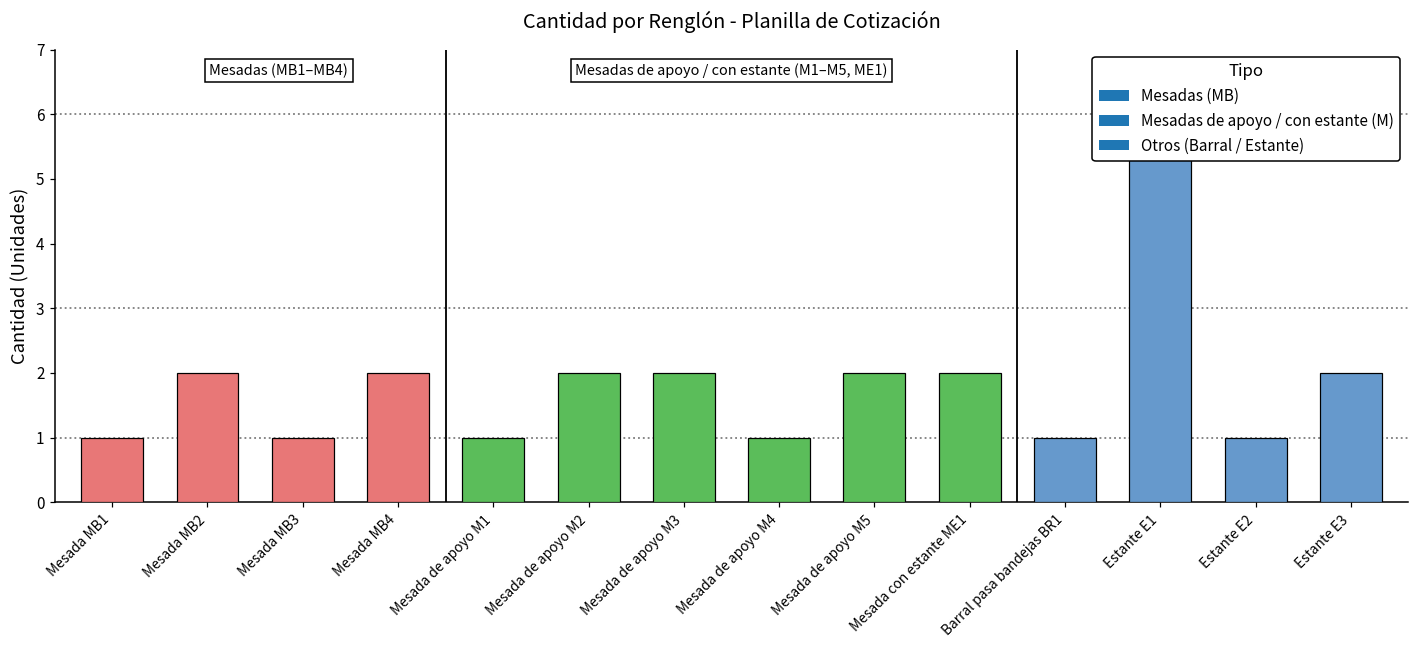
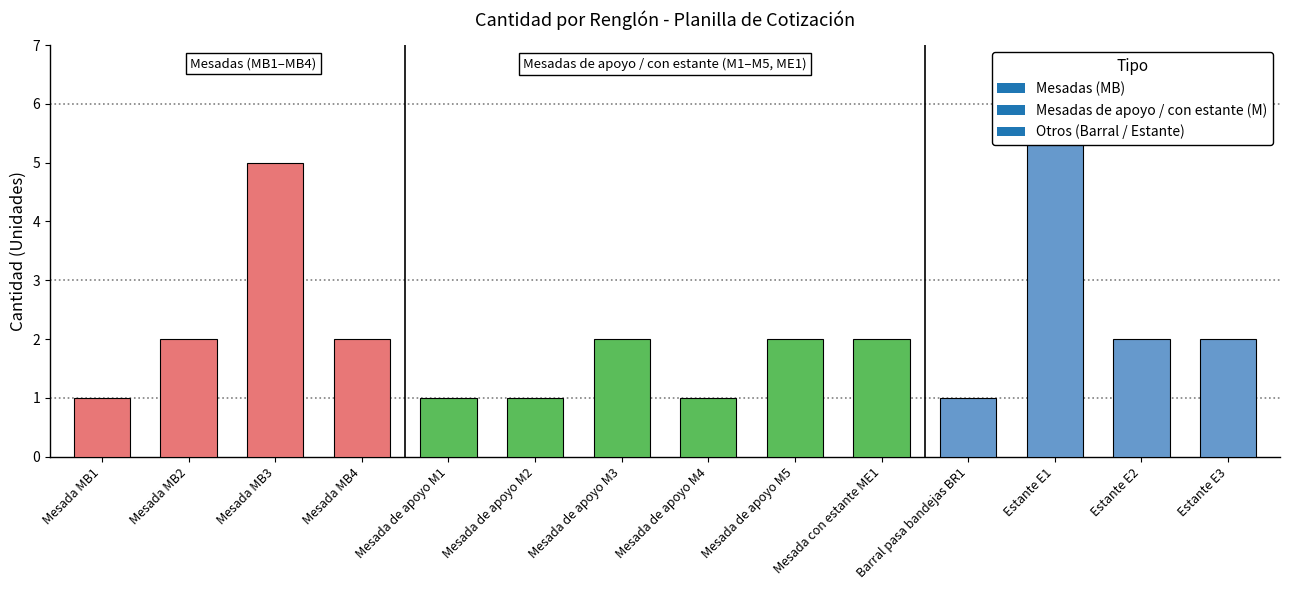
Mesada MB3: 1 -> 5
Mesada de apoyo M2: 2 -> 1
Estante E2: 1 -> 2
